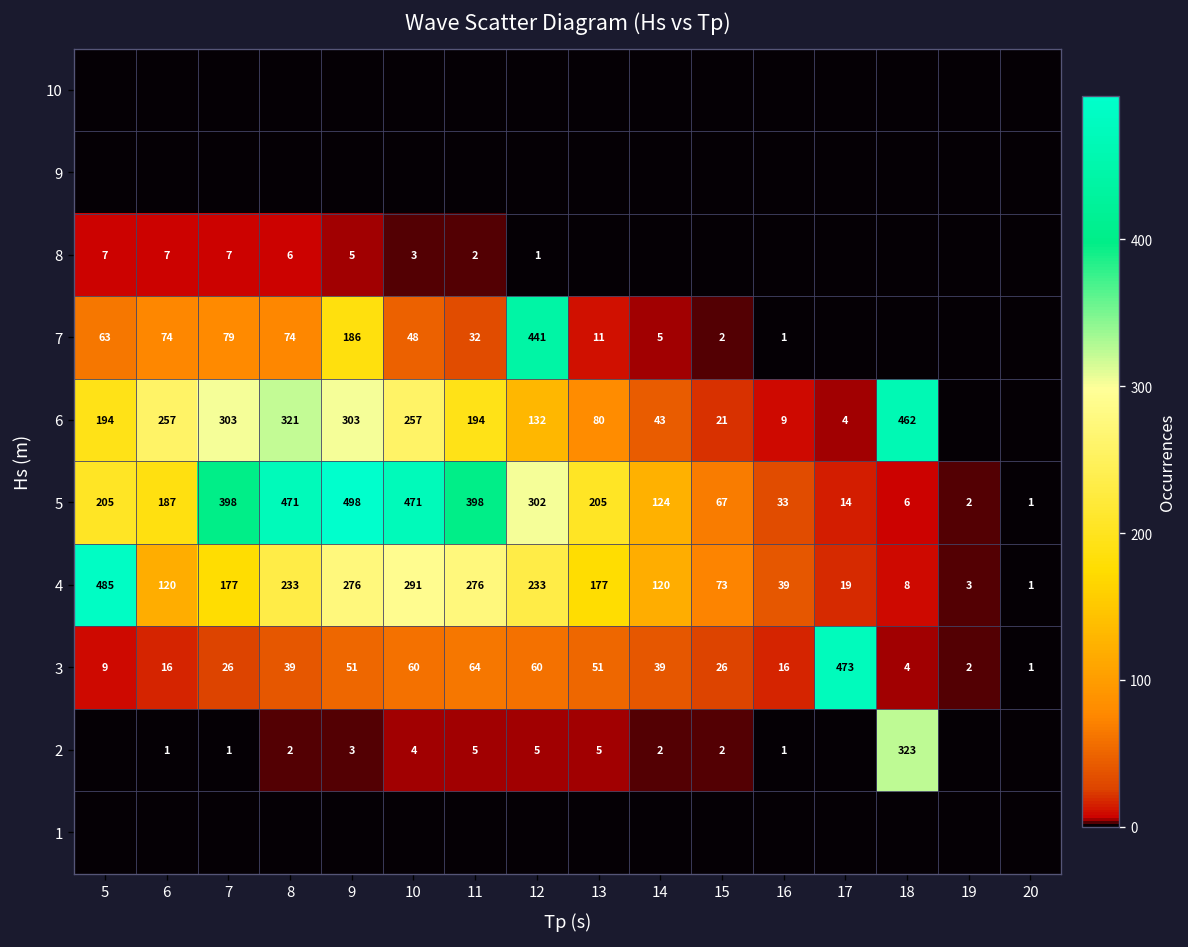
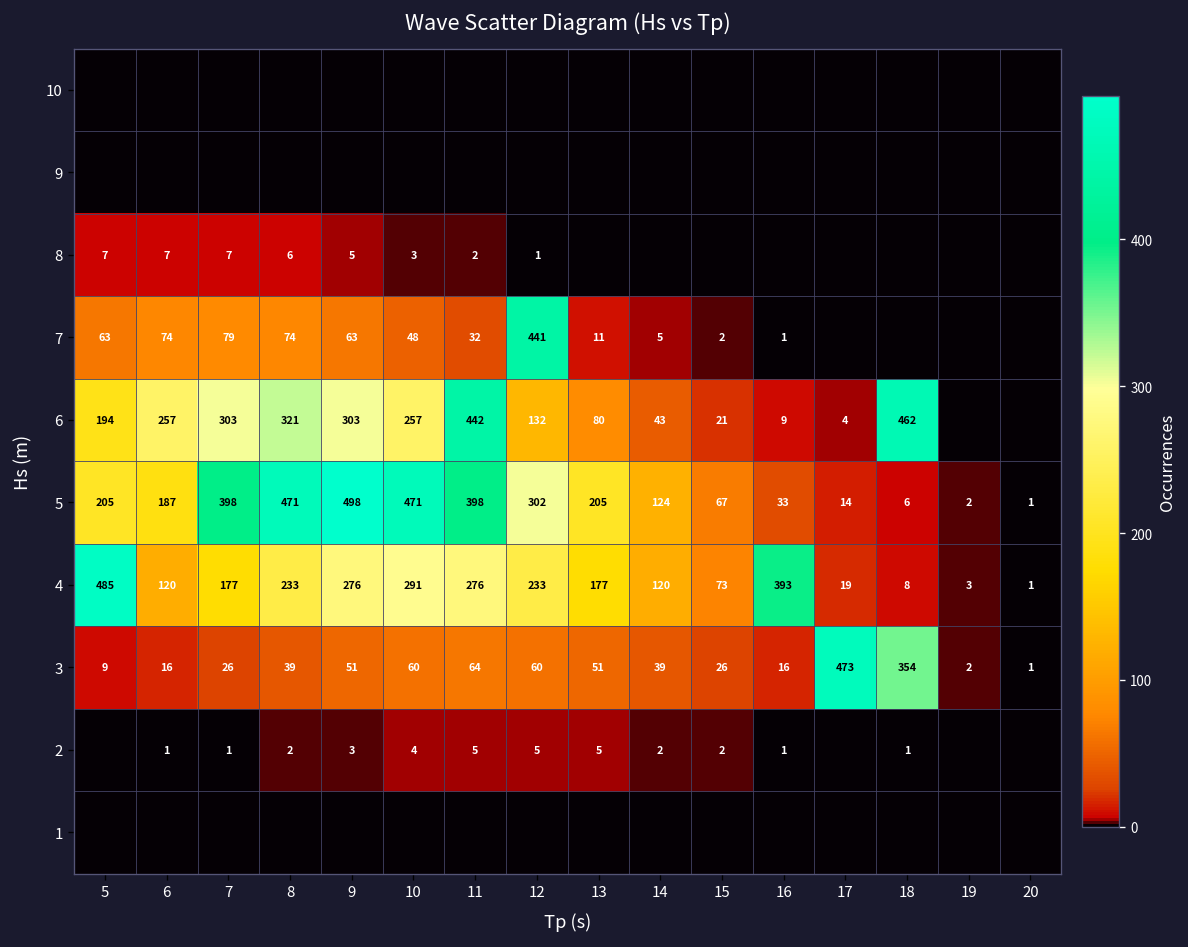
7, 9: 186 -> 63
6, 11: 194 -> 442
4, 16: 39 -> 393
3, 18: 4 -> 354
2, 18: 323 -> 1
